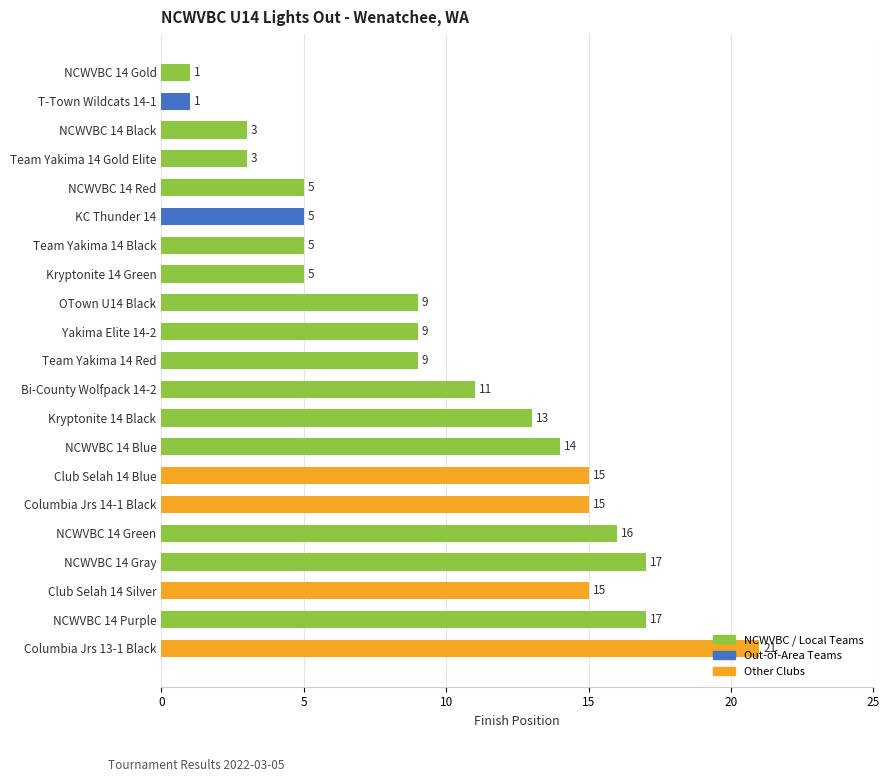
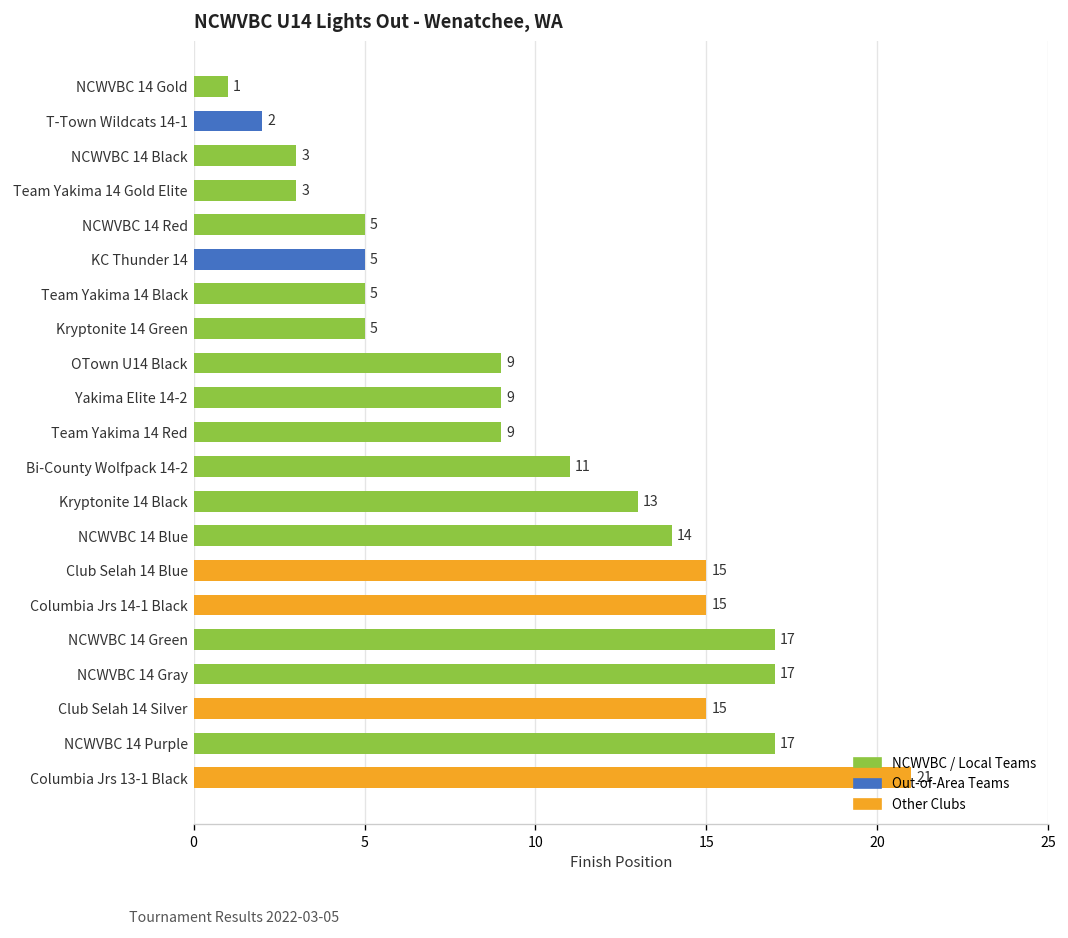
T-Town Wildcats 14-1: 1 -> 2
NCWVBC 14 Green: 16 -> 17
